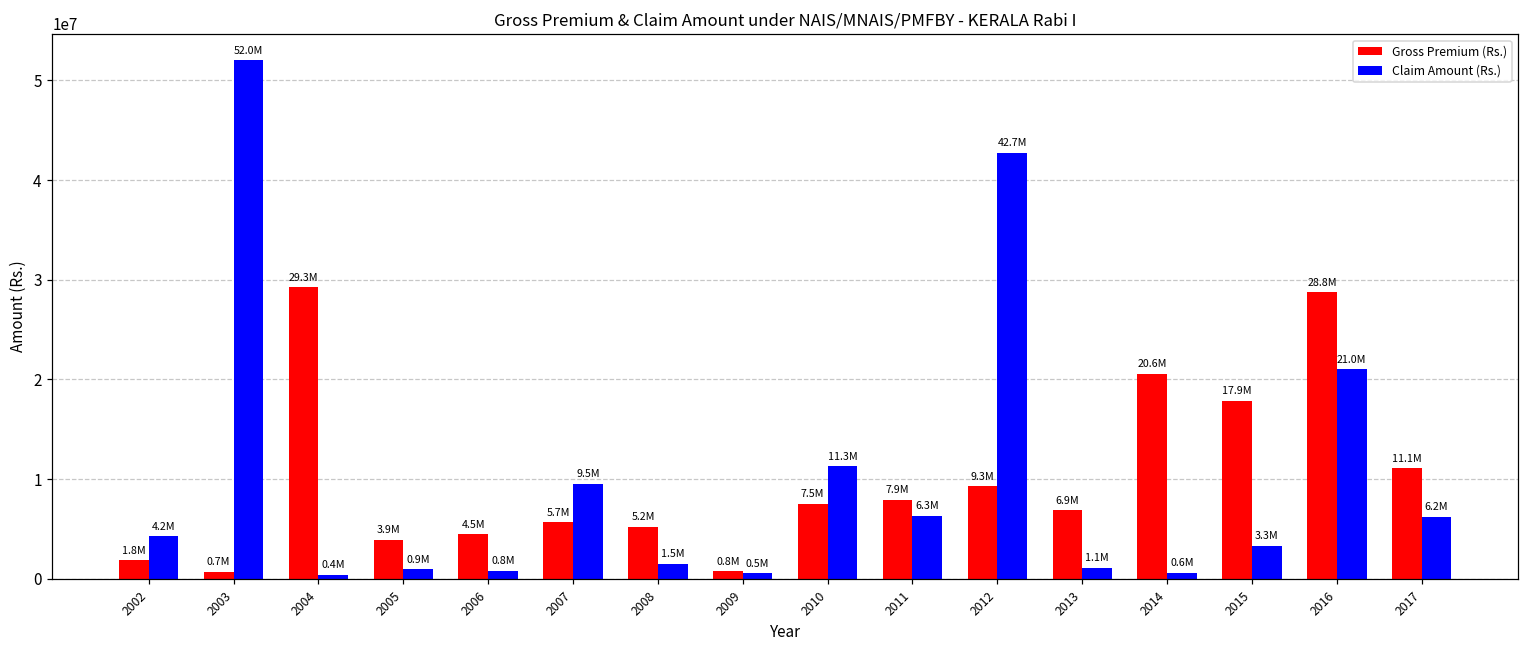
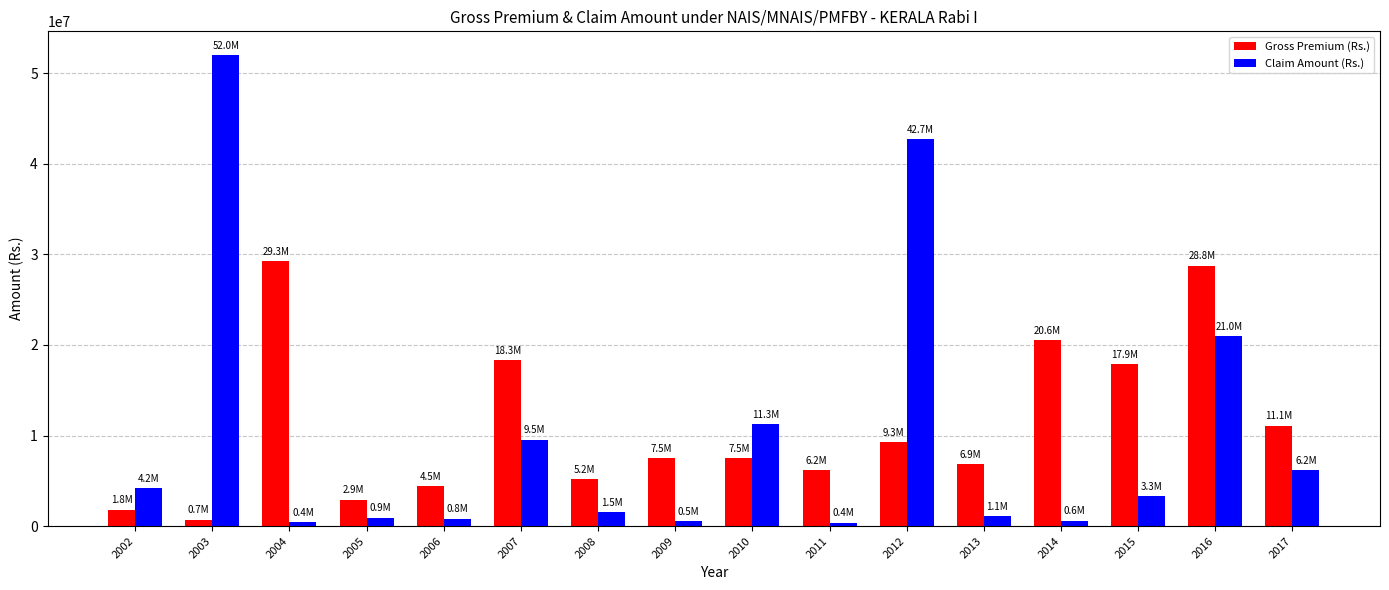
Gross Premium (Rs.), 2005: 3.9M -> 2.9M
Gross Premium (Rs.), 2007: 5.7M -> 18.3M
Gross Premium (Rs.), 2009: 0.8M -> 7.5M
Gross Premium (Rs.), 2011: 7.9M -> 6.2M
Claim Amount (Rs.), 2011: 6.3M -> 0.4M
